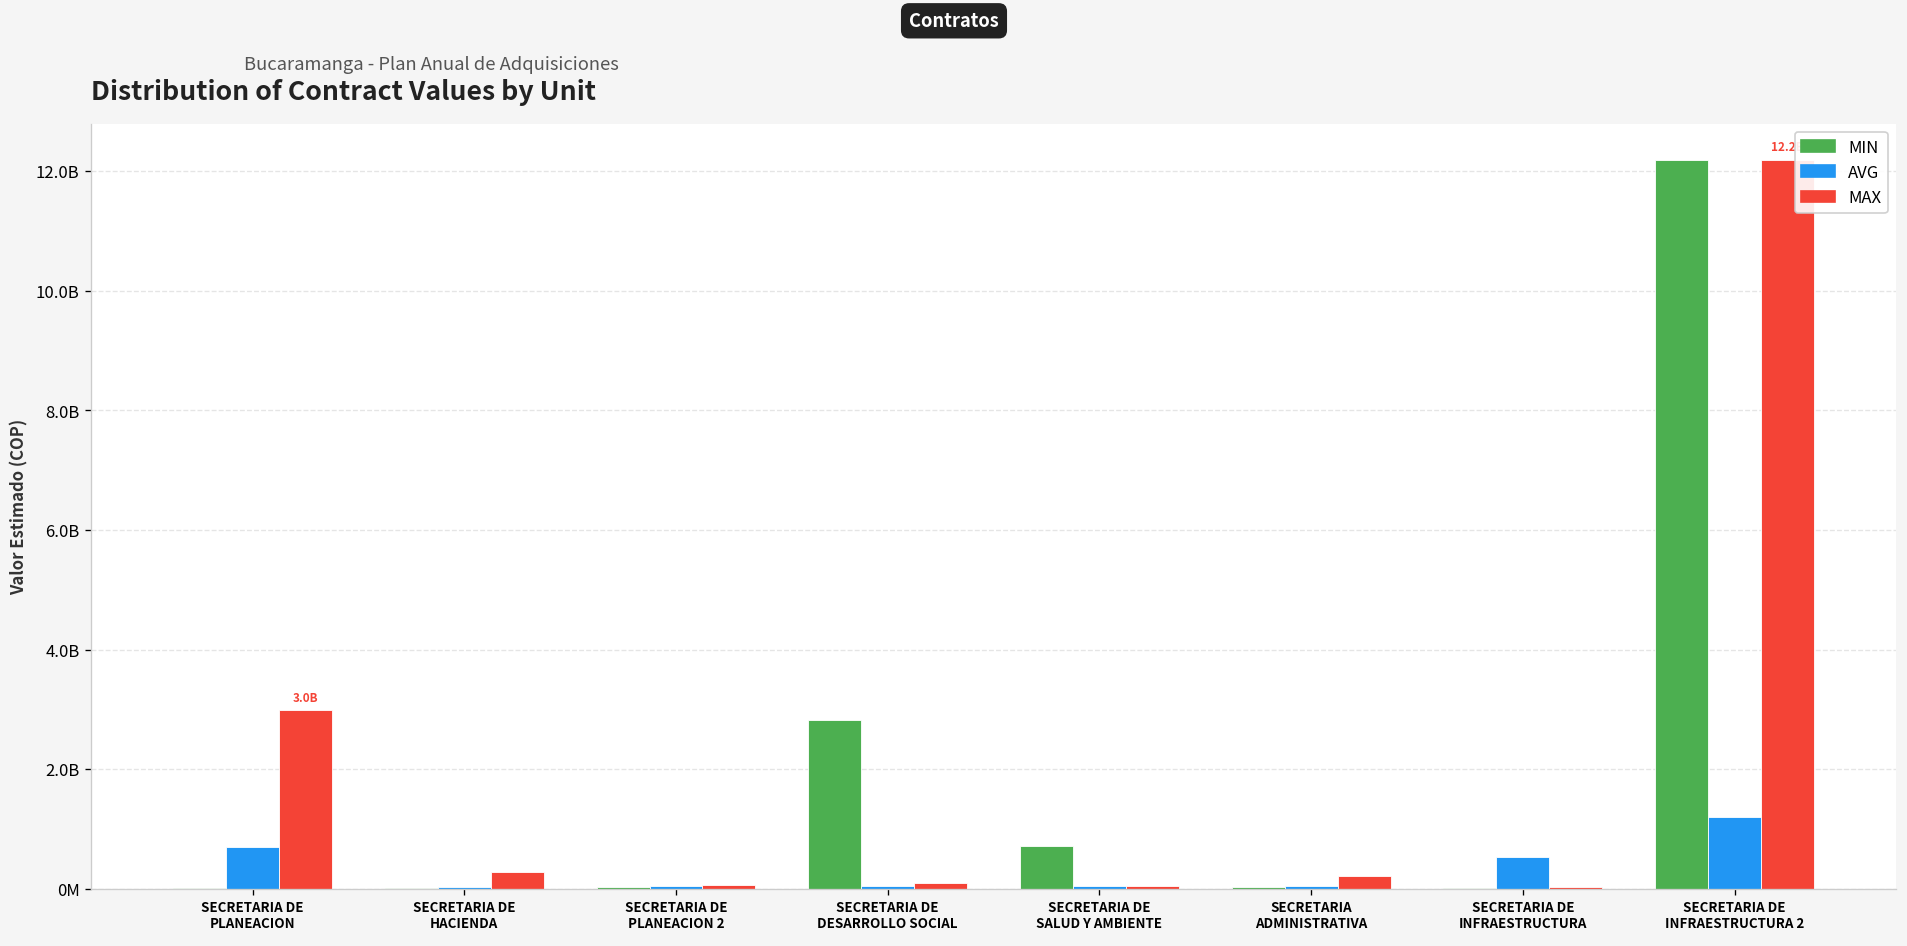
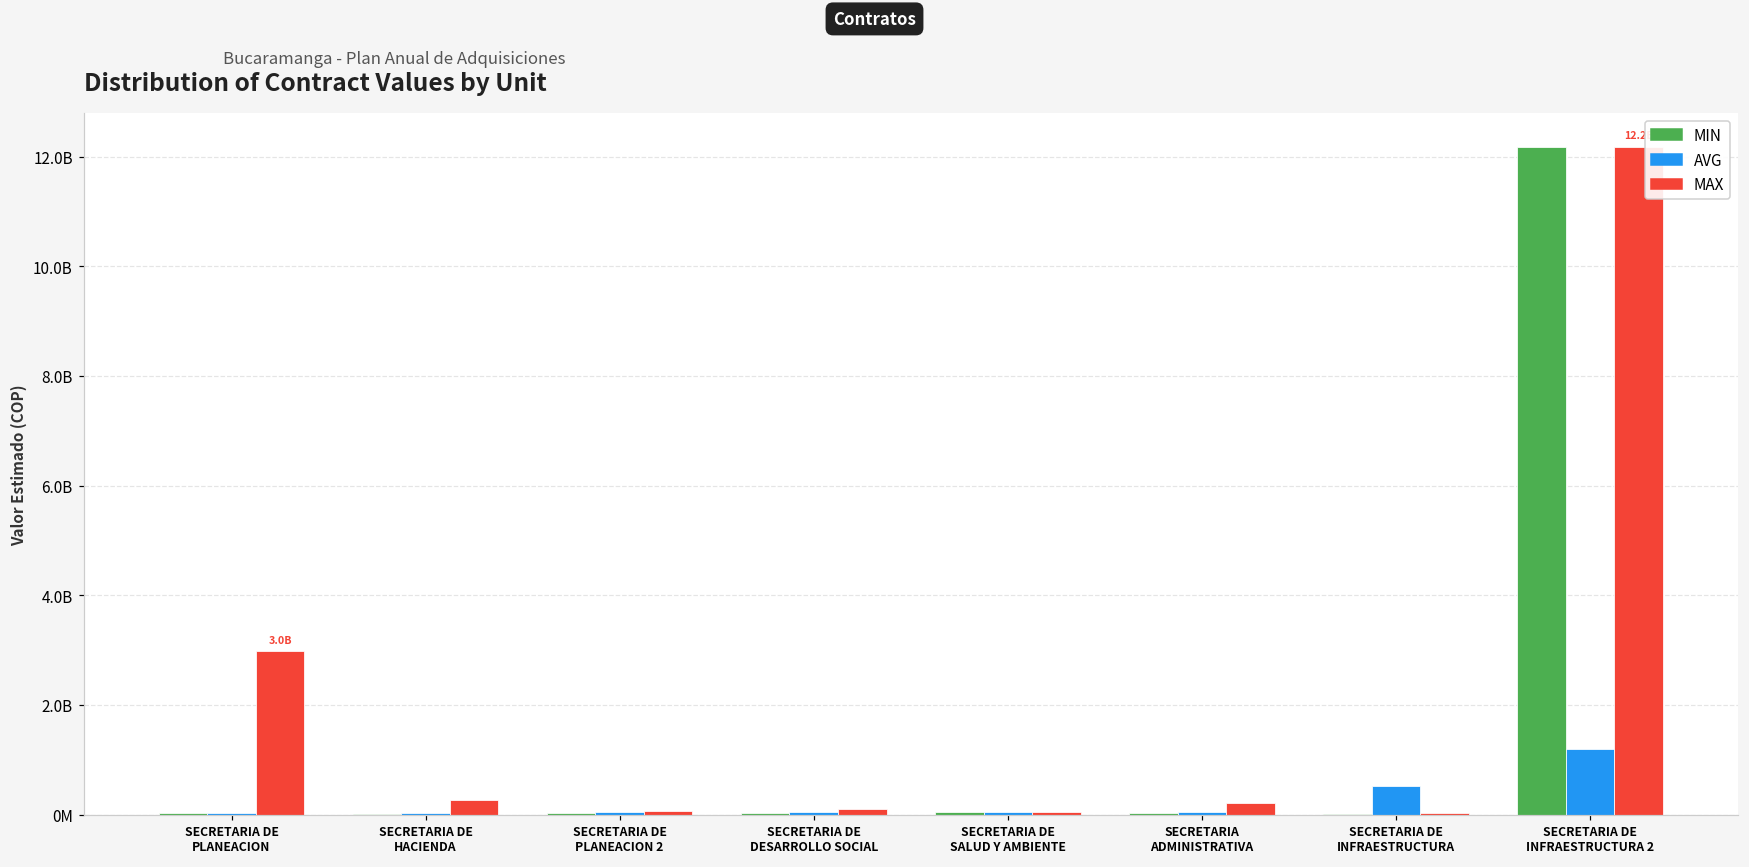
AVG, SECRETARIA DE PLANEACION: 700000000 -> 0
MIN, SECRETARIA DE DESARROLLO SOCIAL: 2800000000 -> 0
MIN, SECRETARIA DE SALUD Y AMBIENTE: 700000000 -> 0
